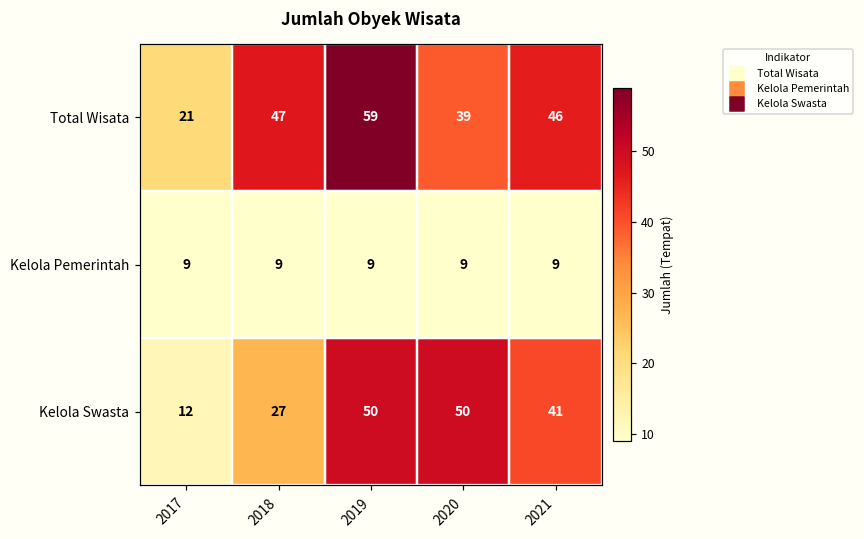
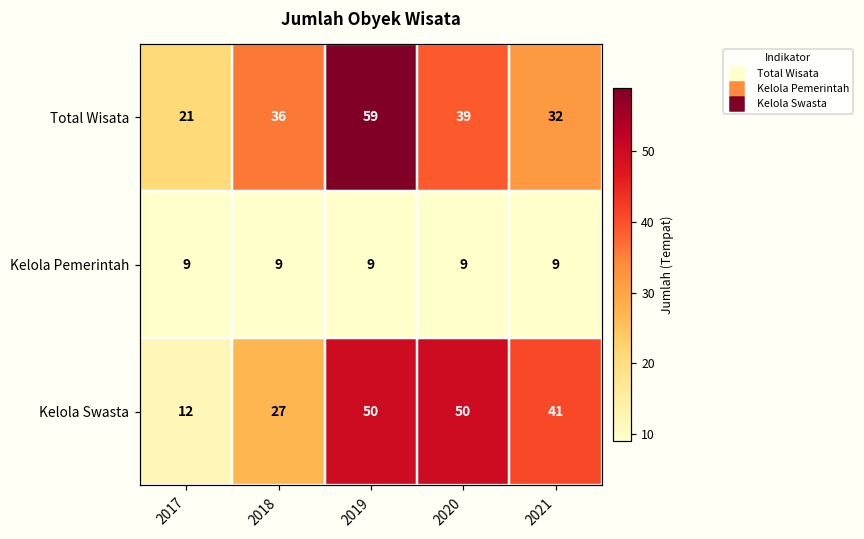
Total Wisata, 2018: 47 -> 36
Total Wisata, 2021: 46 -> 32
